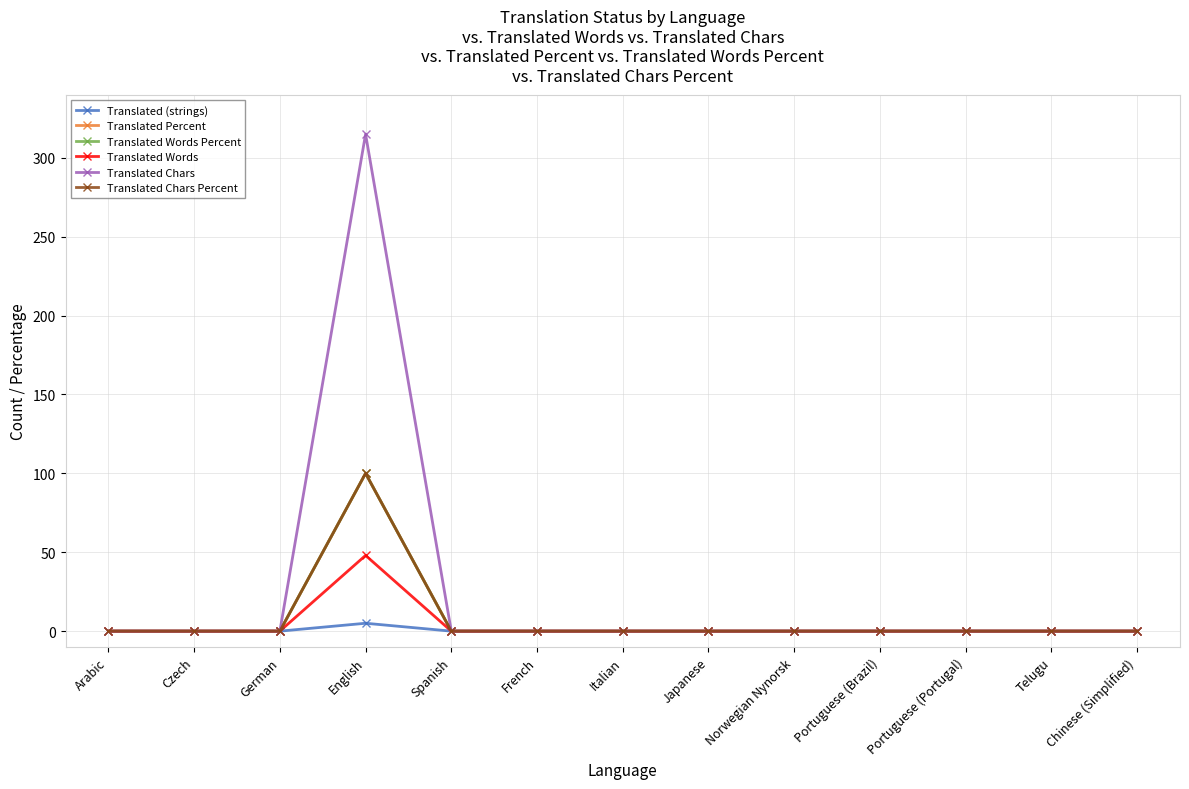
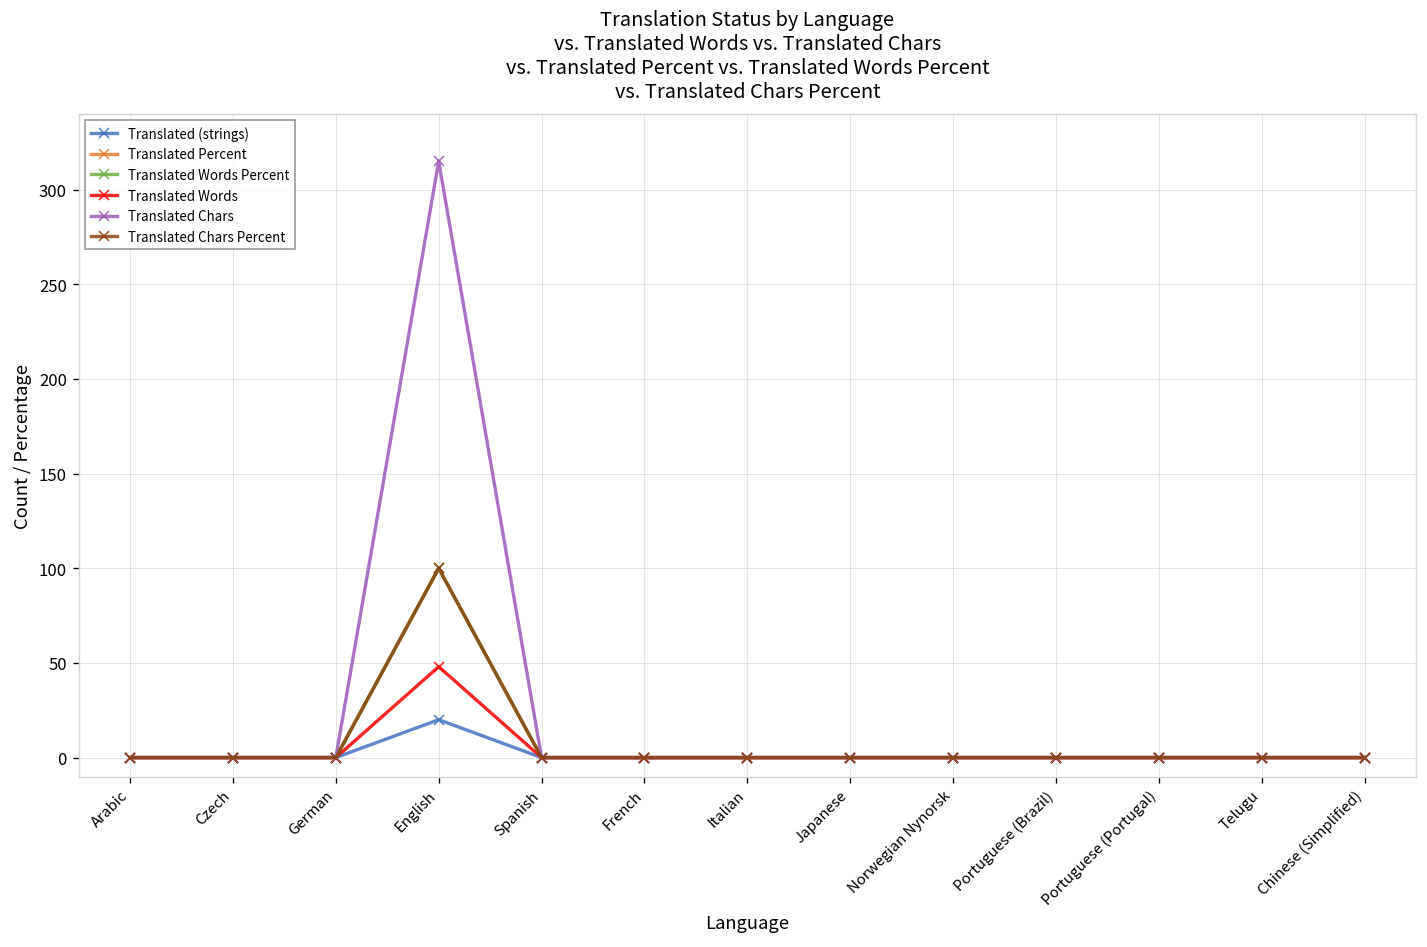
Translated (strings), English: 5 -> 20
